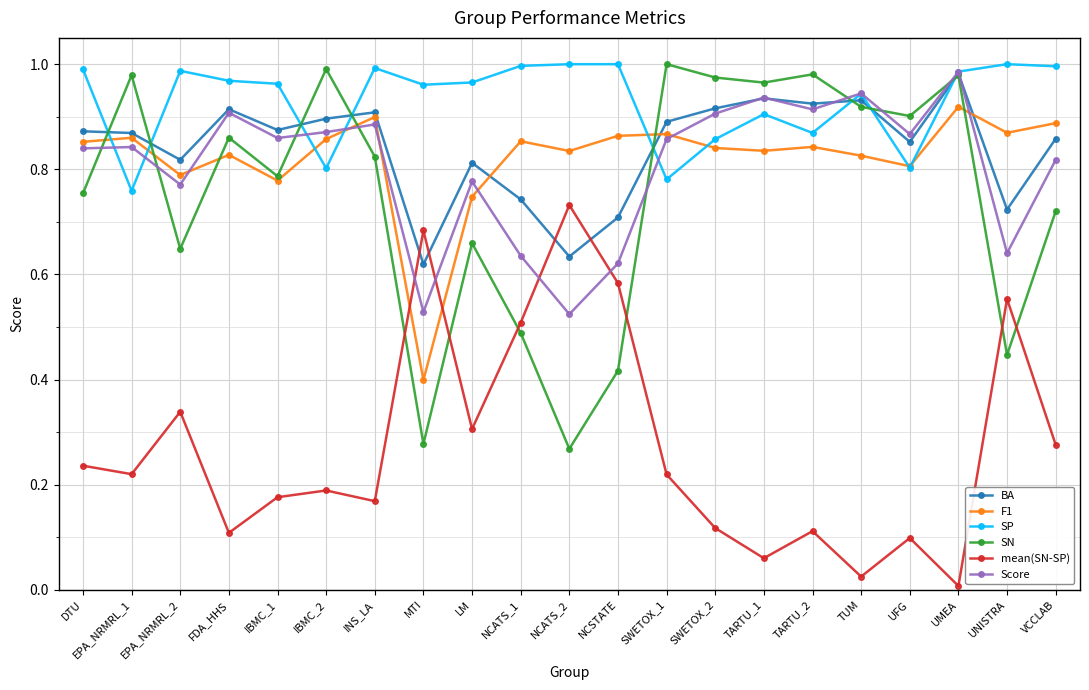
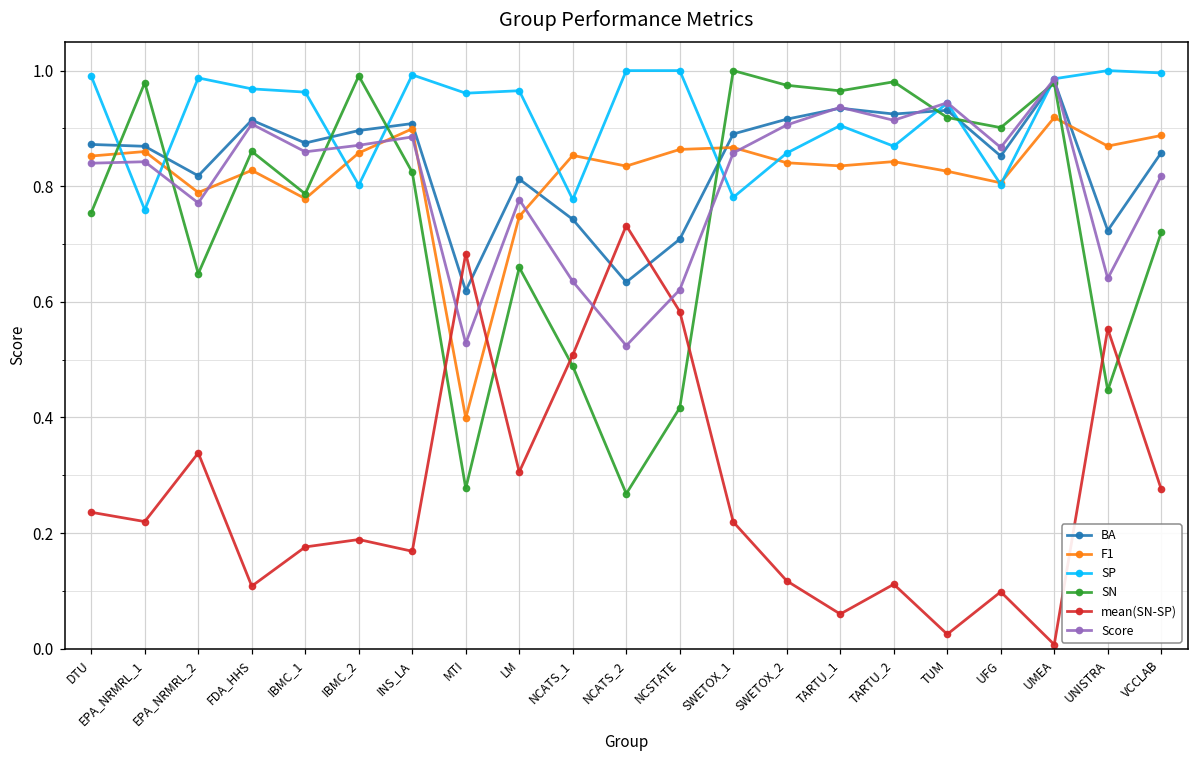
SP, NCATS_1: 1.00 -> 0.78
